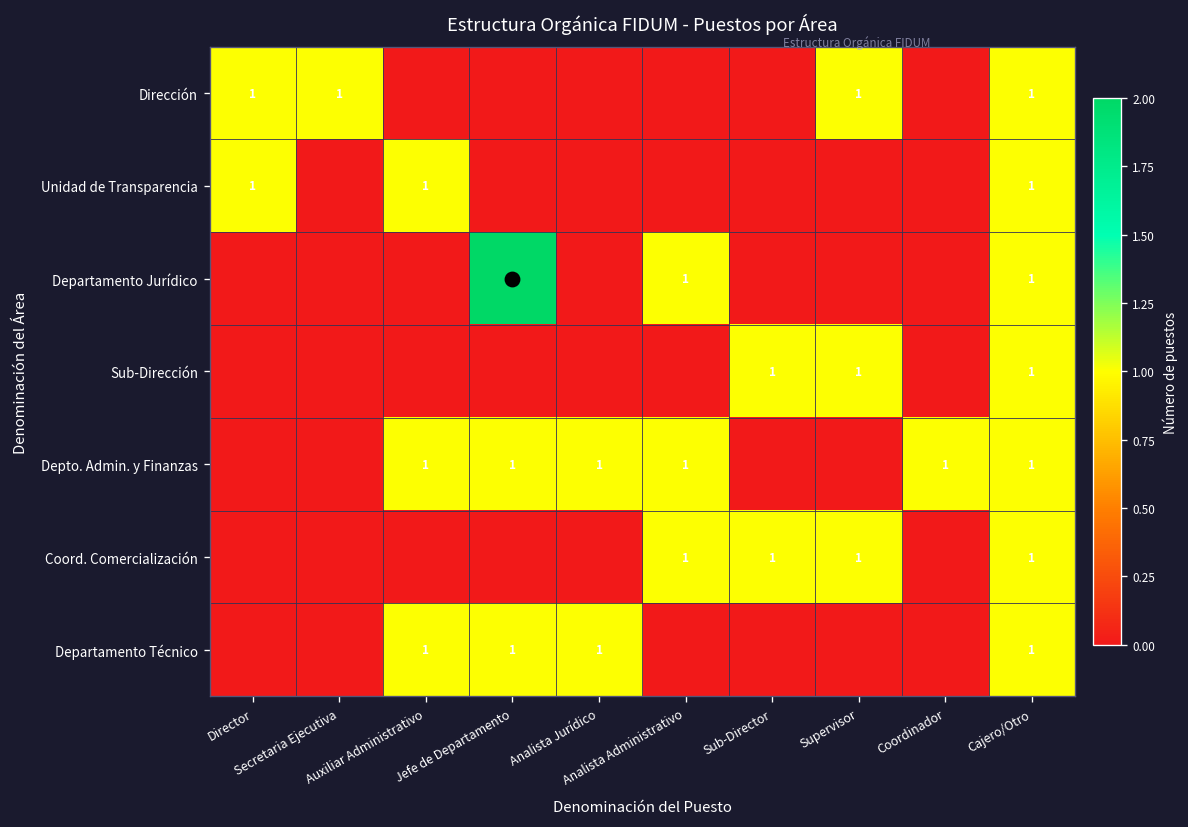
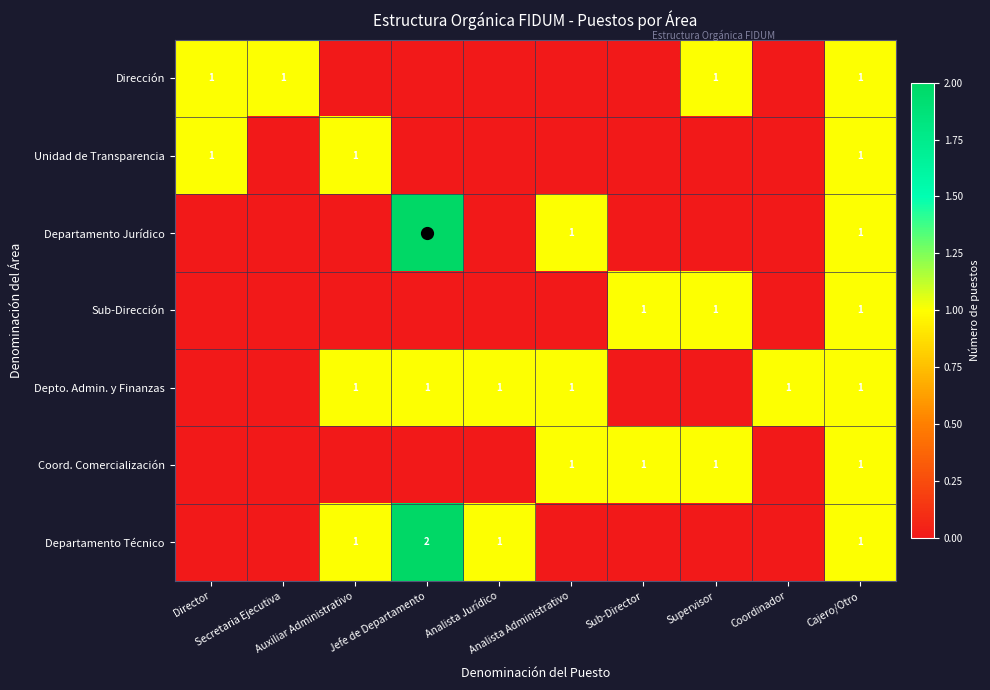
Departamento Técnico, Jefe de Departamento: 1 -> 2
